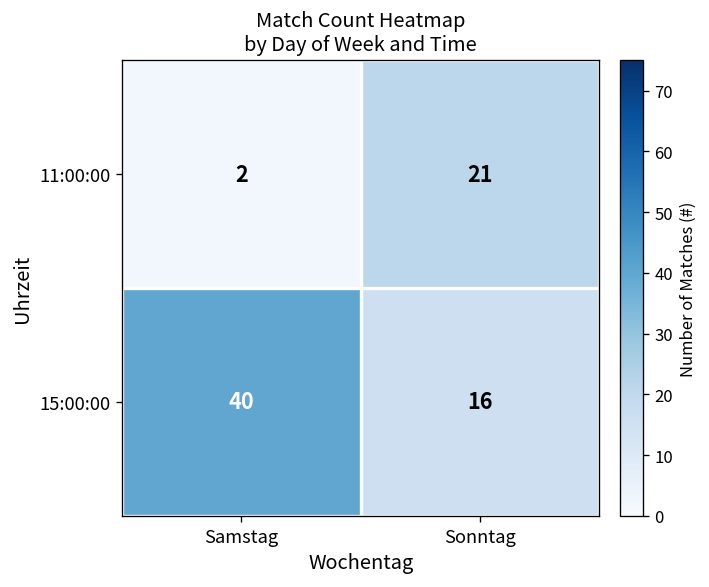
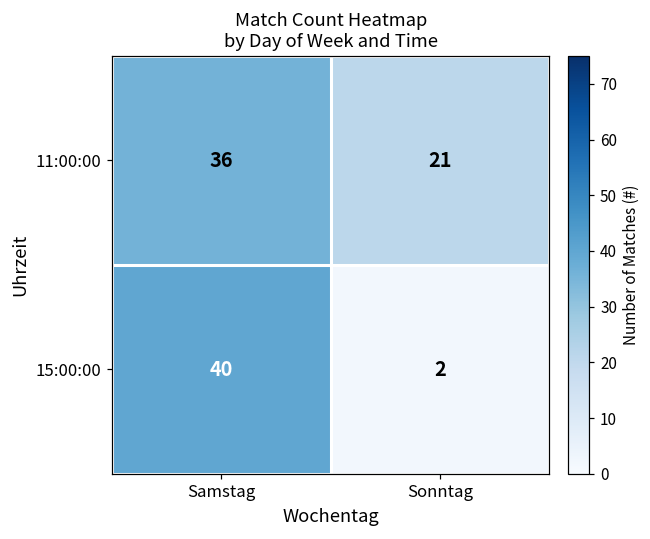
11:00:00, Samstag: 2 -> 36
15:00:00, Sonntag: 16 -> 2
